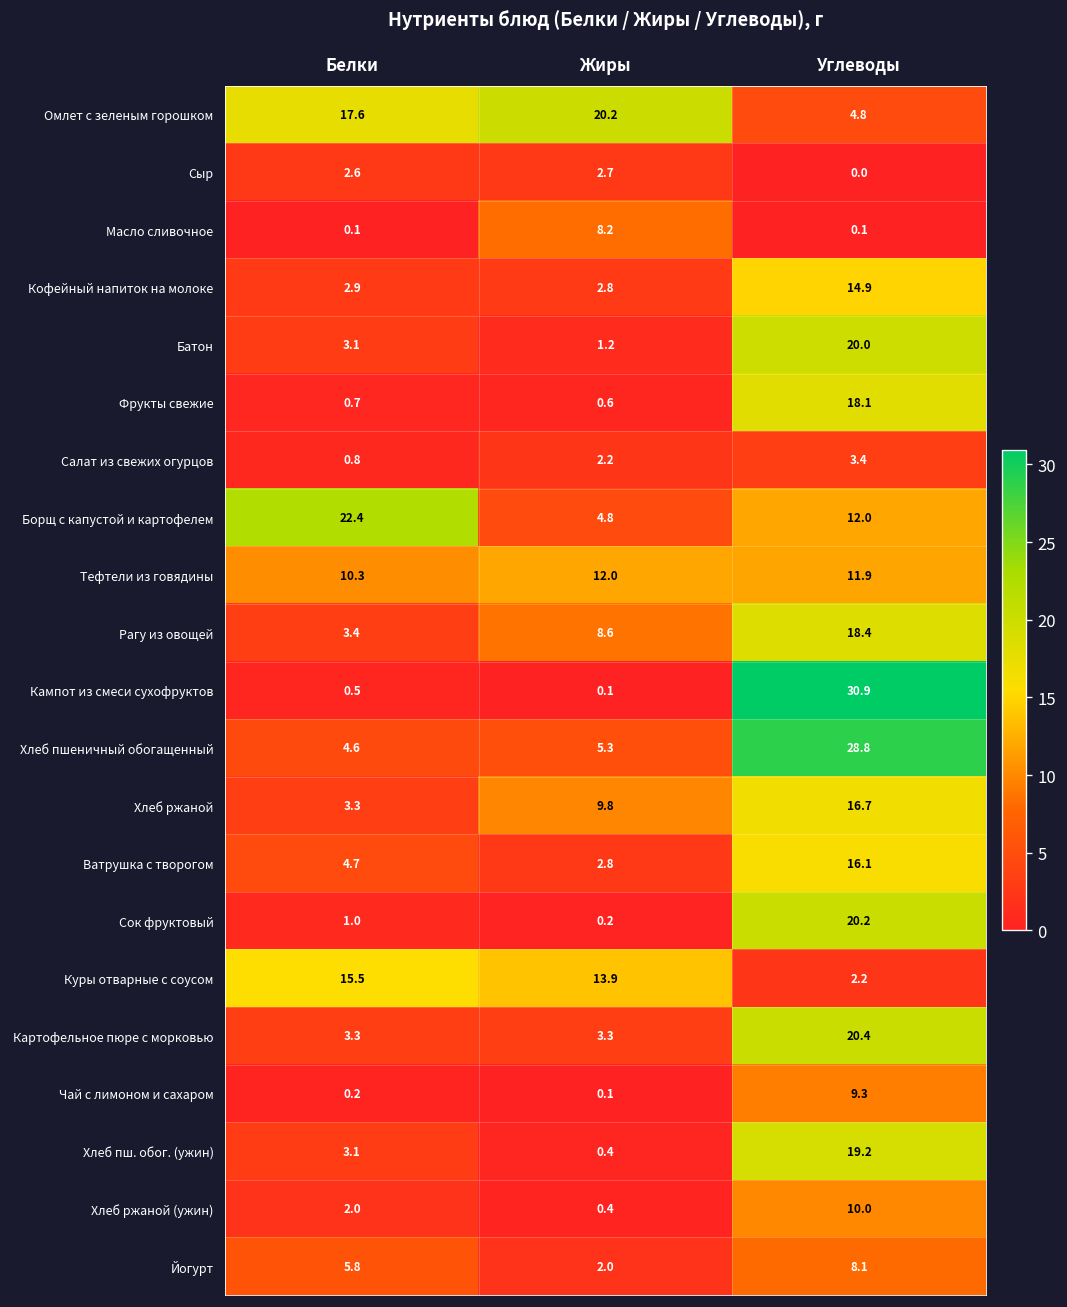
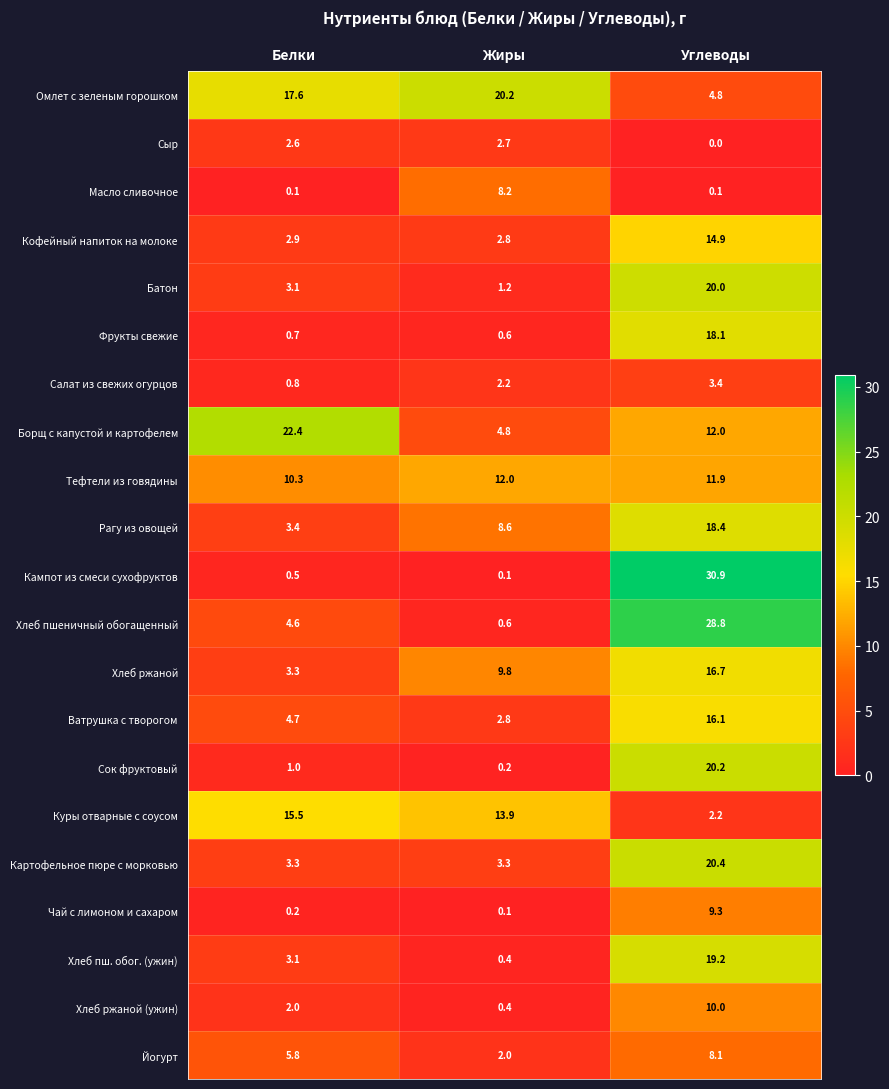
Хлеб пшеничный обогащенный, Жиры: 5.3 -> 0.6
